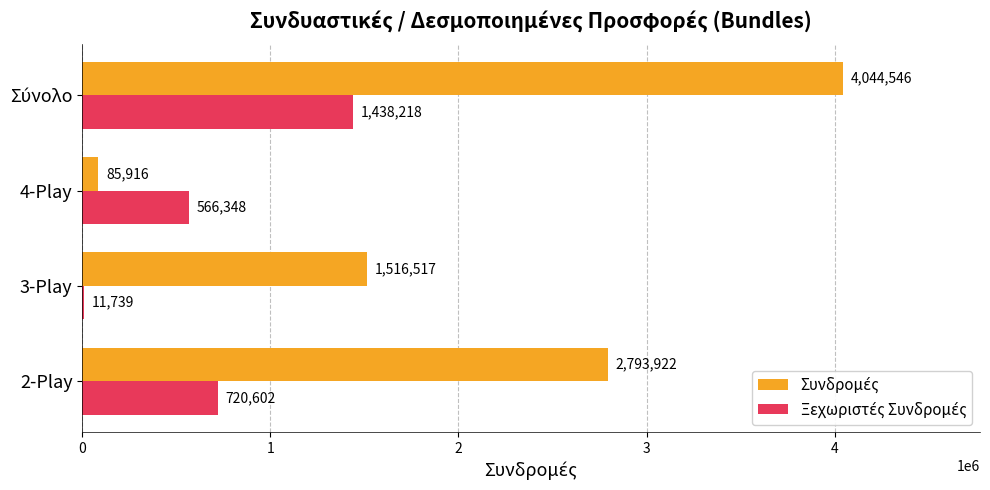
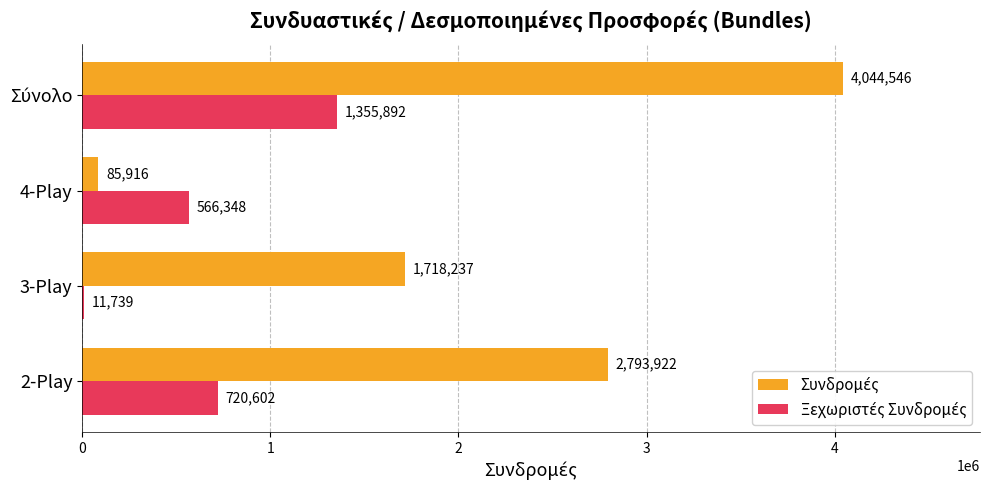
Ξεχωριστές Συνδρομές, Σύνολο: 1,438,218 -> 1,355,892
Συνδρομές, 3-Play: 1,516,517 -> 1,718,237
